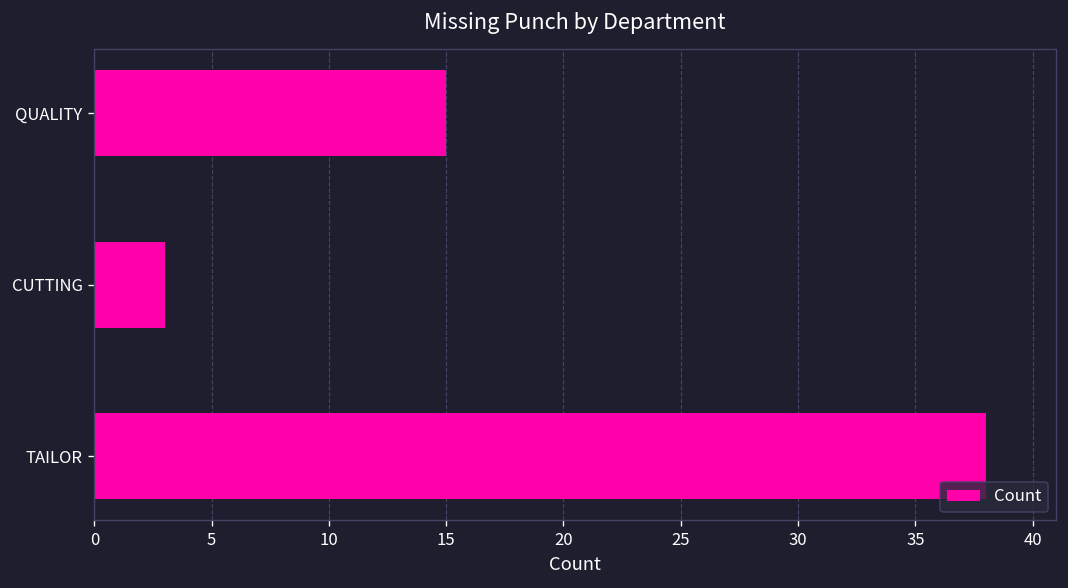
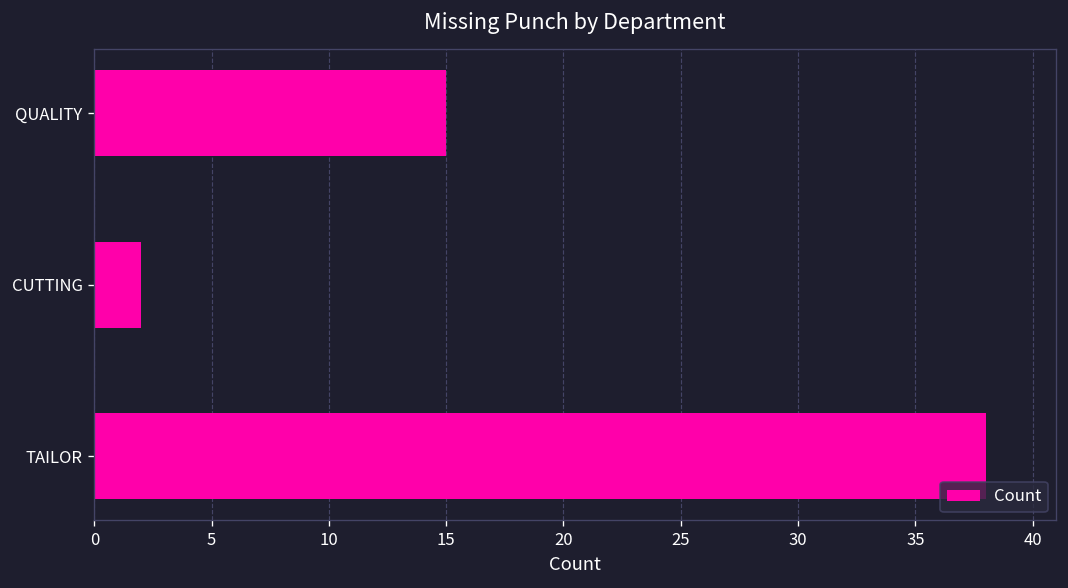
CUTTING: 3 -> 2
